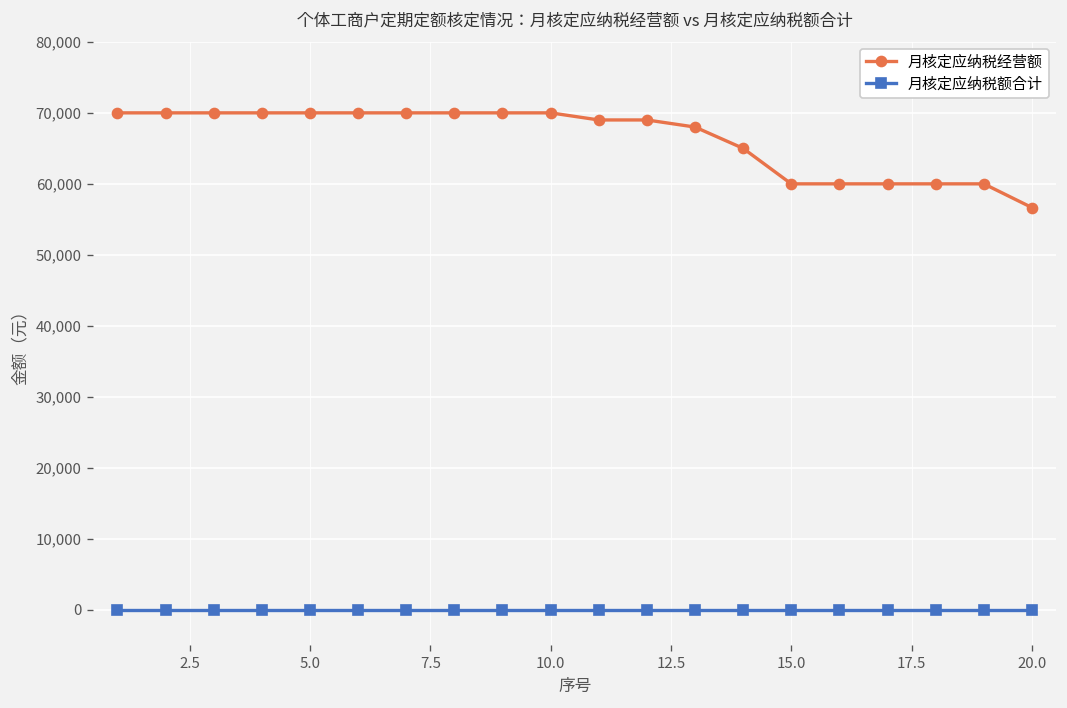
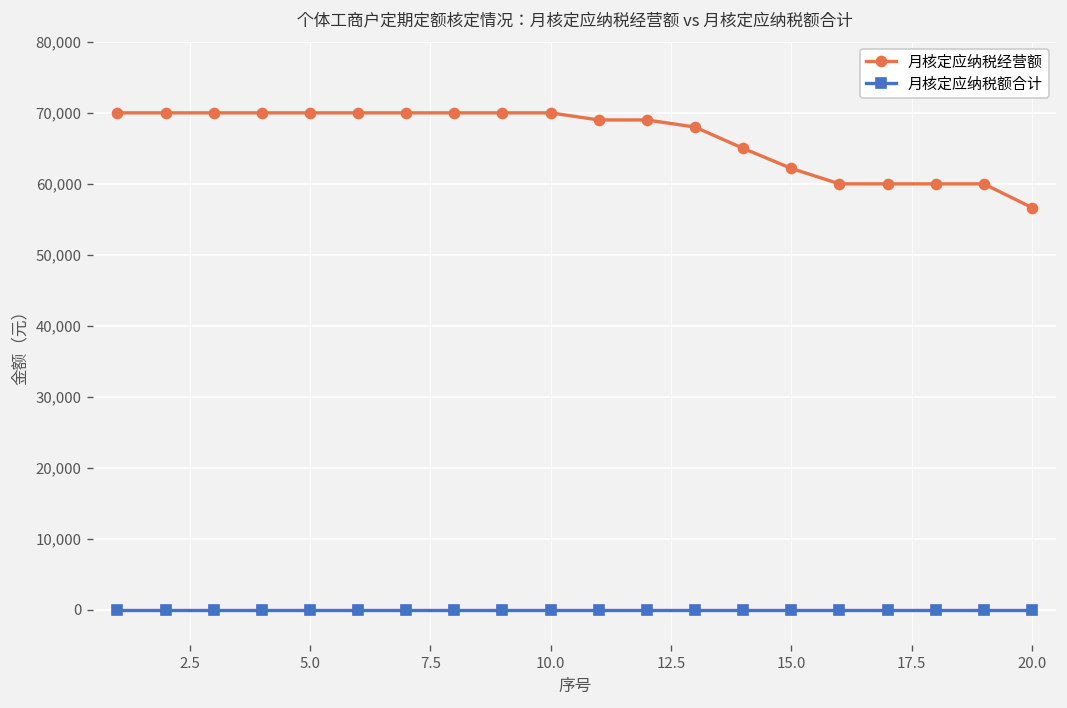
月核定应纳税经营额, 15.0: 60,000 -> 62,000
